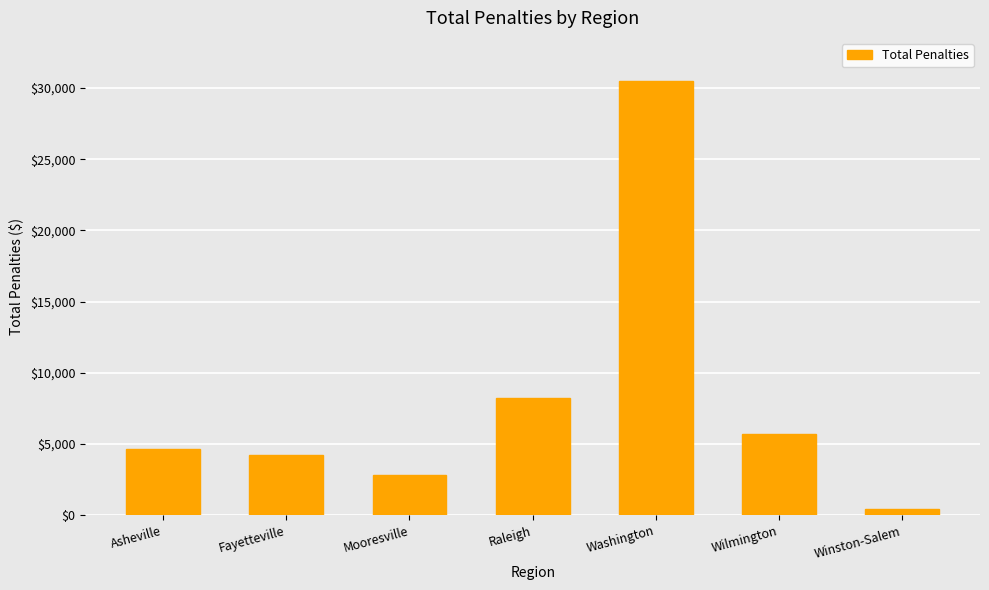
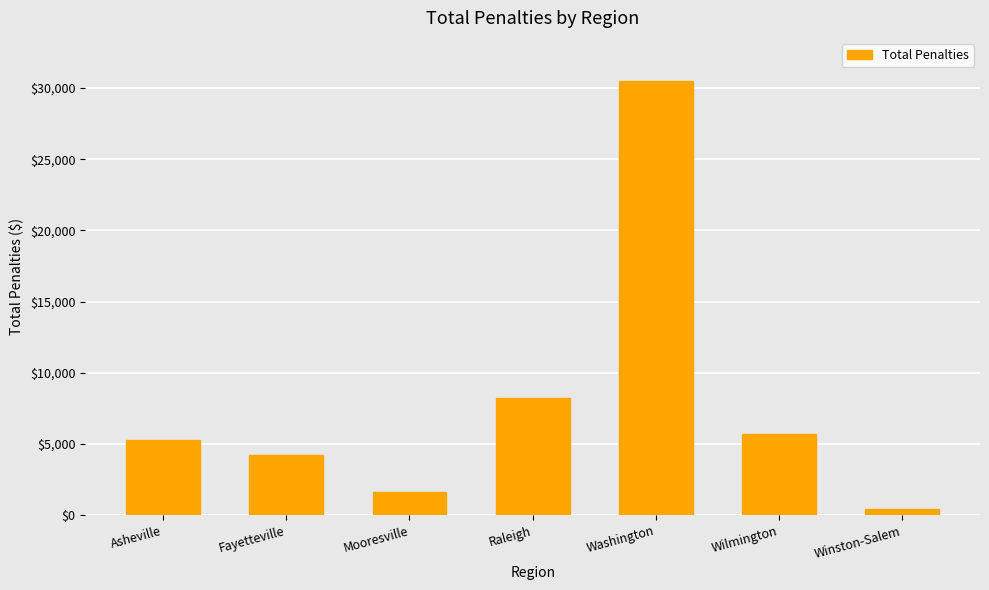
Asheville: $4,600 -> $5,300
Mooresville: $2,800 -> $1,600
